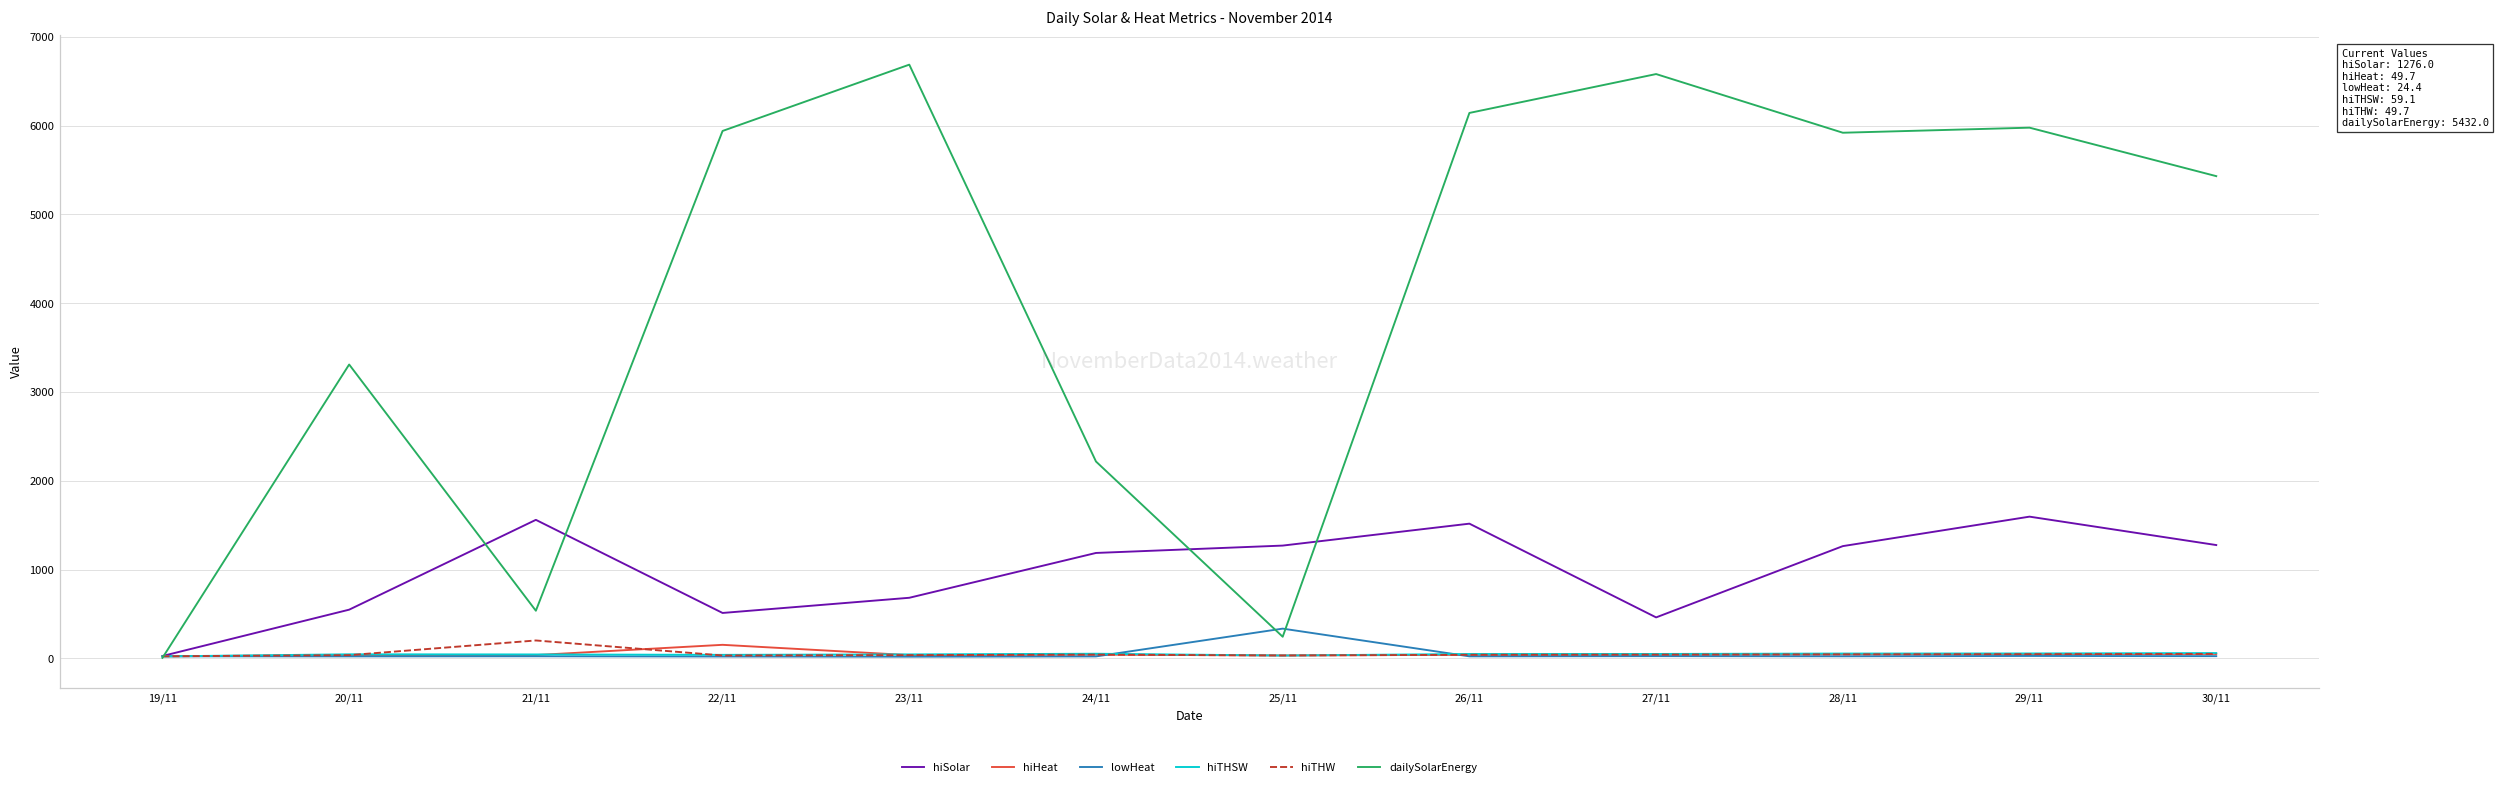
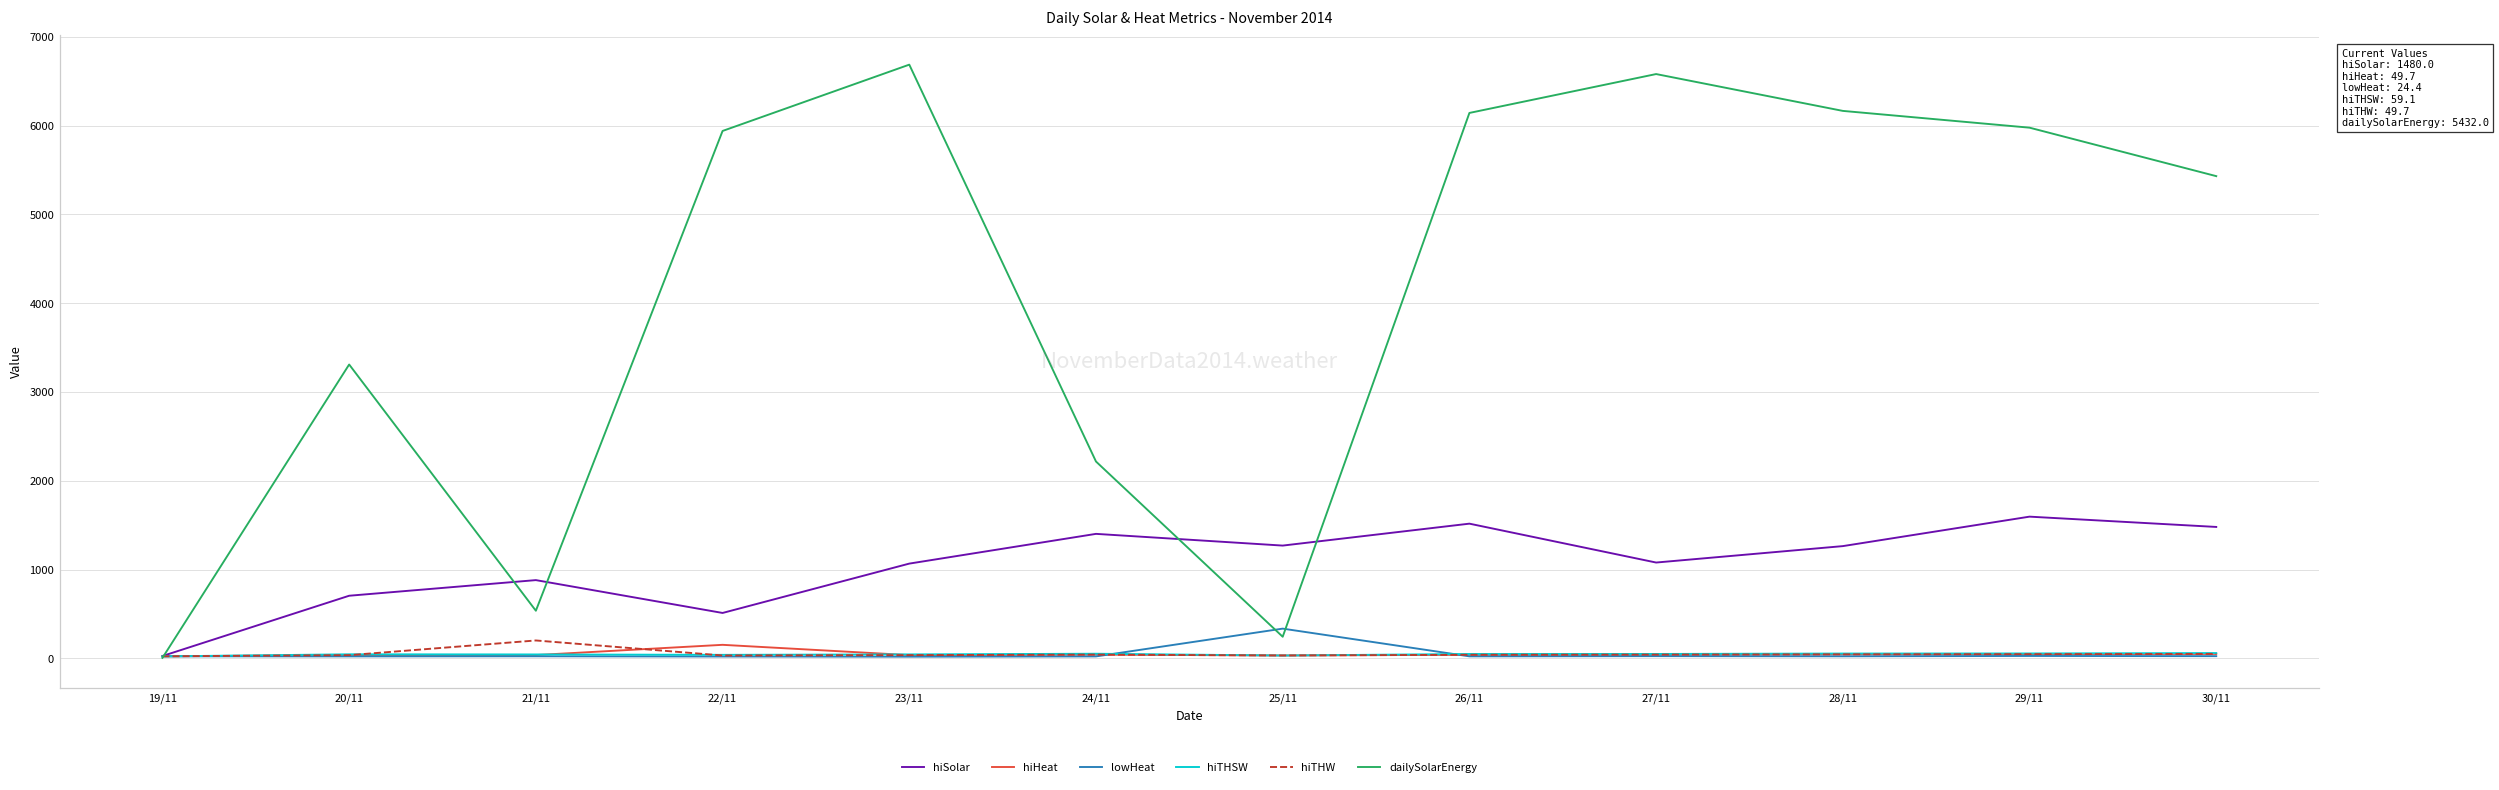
hiSolar, 20/11: 500 -> 700
hiSolar, 21/11: 1600 -> 900
hiSolar, 23/11: 700 -> 1100
hiSolar, 24/11: 1200 -> 1400
hiSolar, 27/11: 500 -> 1100
dailySolarEnergy, 28/11: 5900 -> 6200
hiSolar, 30/11: 1276.0 -> 1480.0
